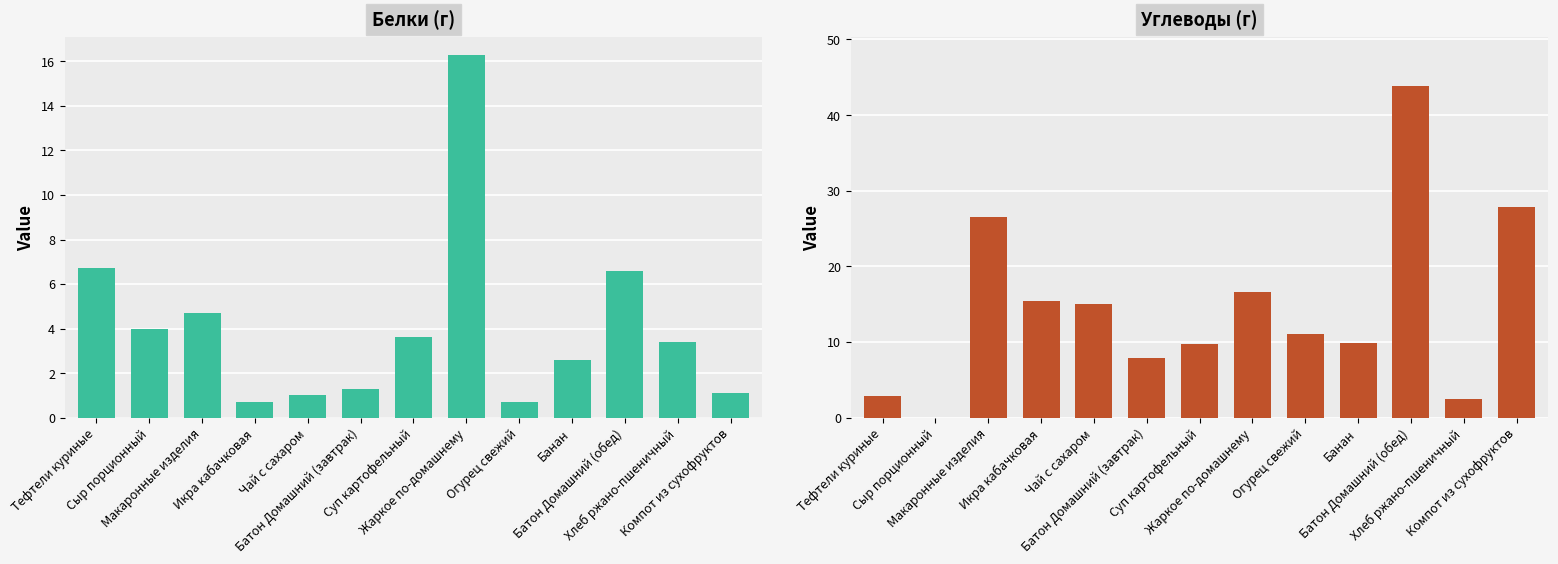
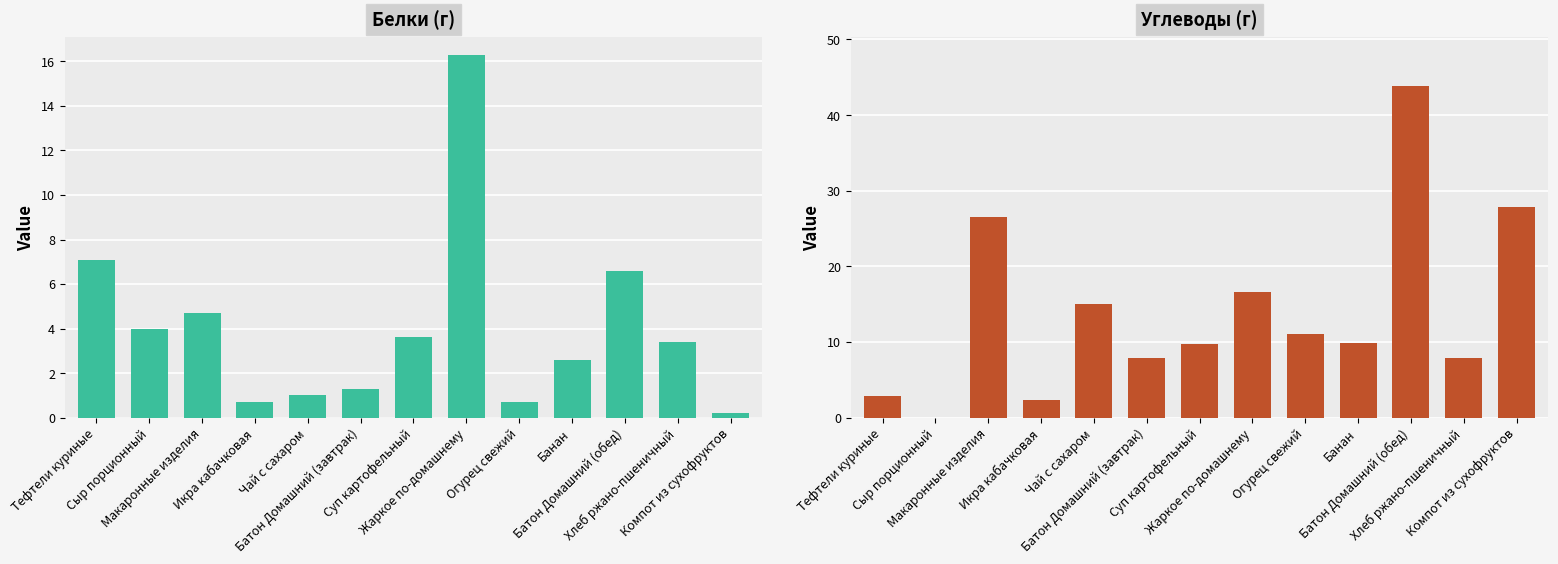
Белки (г), Тефтели куриные: 6.7 -> 7.1
Белки (г), Компот из сухофруктов: 1.1 -> 0.2
Углеводы (г), Икра кабачковая: 15 -> 2
Углеводы (г), Хлеб ржано-пшеничный: 2 -> 8
